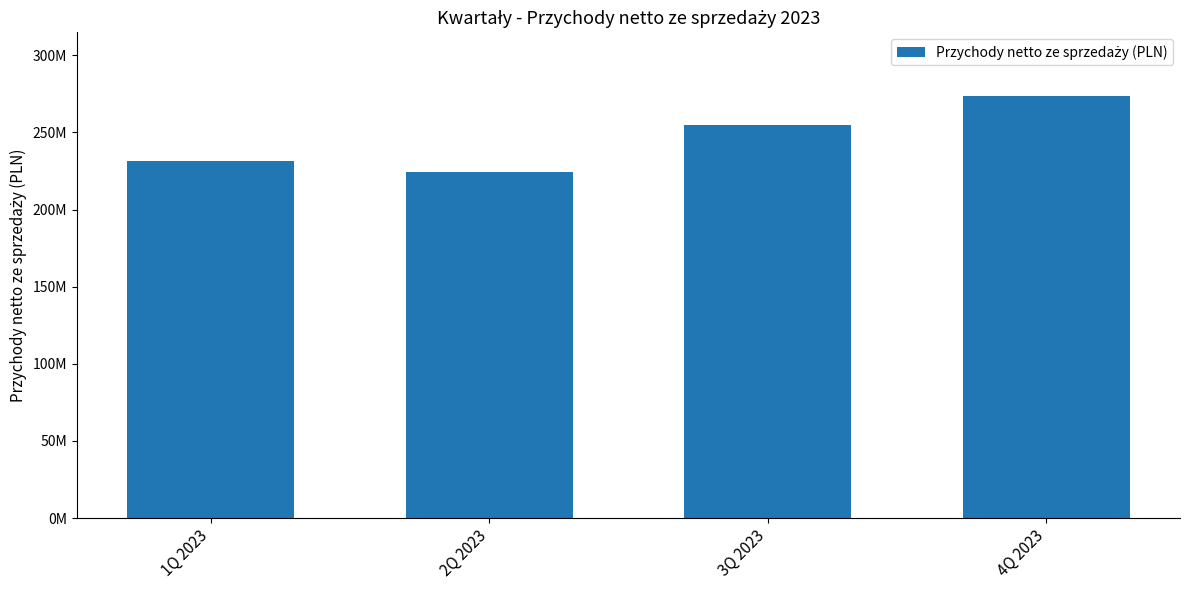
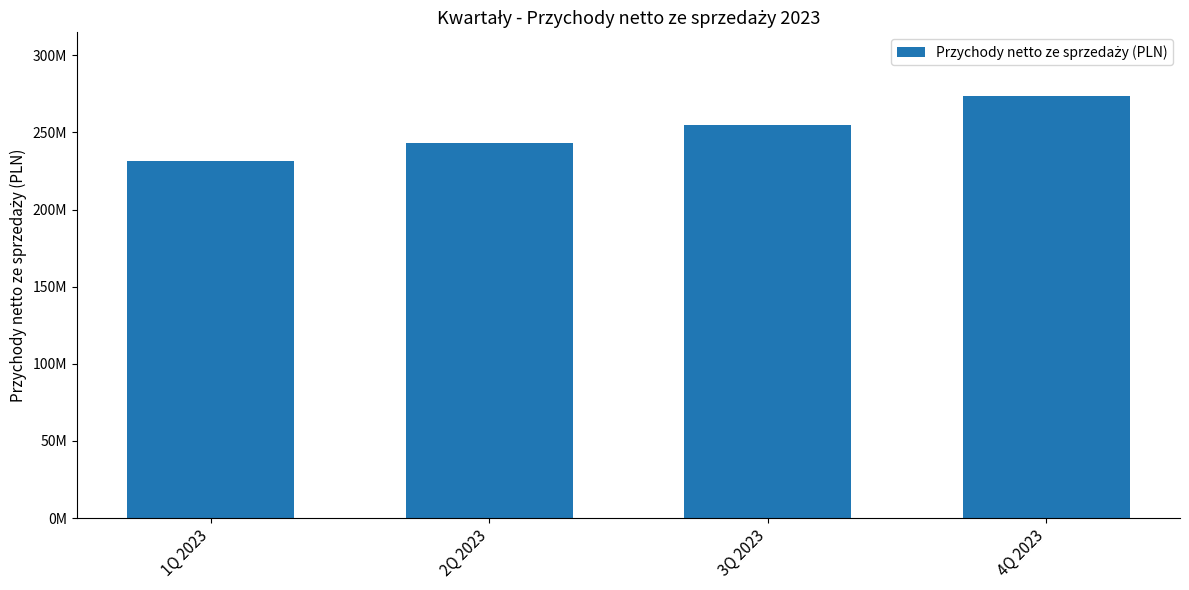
2Q 2023: 225000000 -> 243000000
